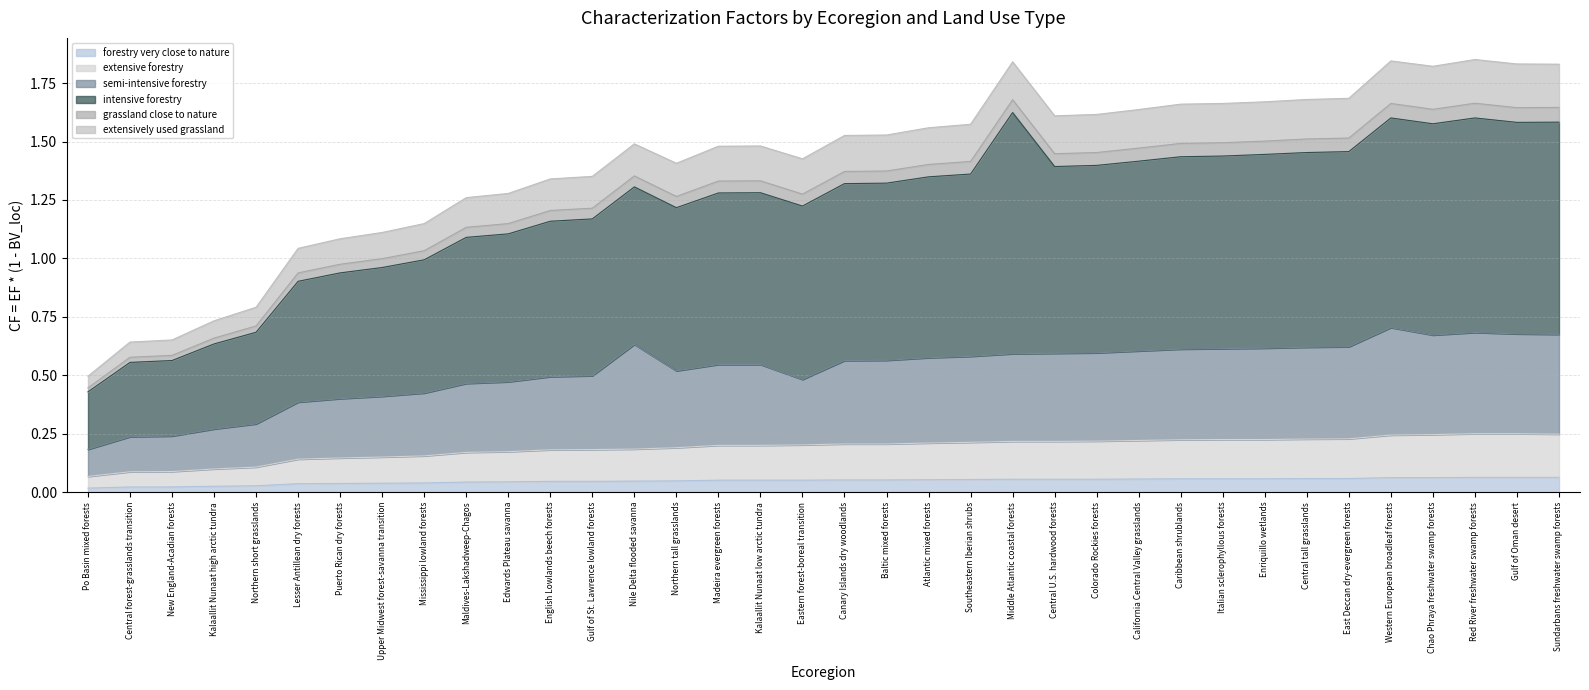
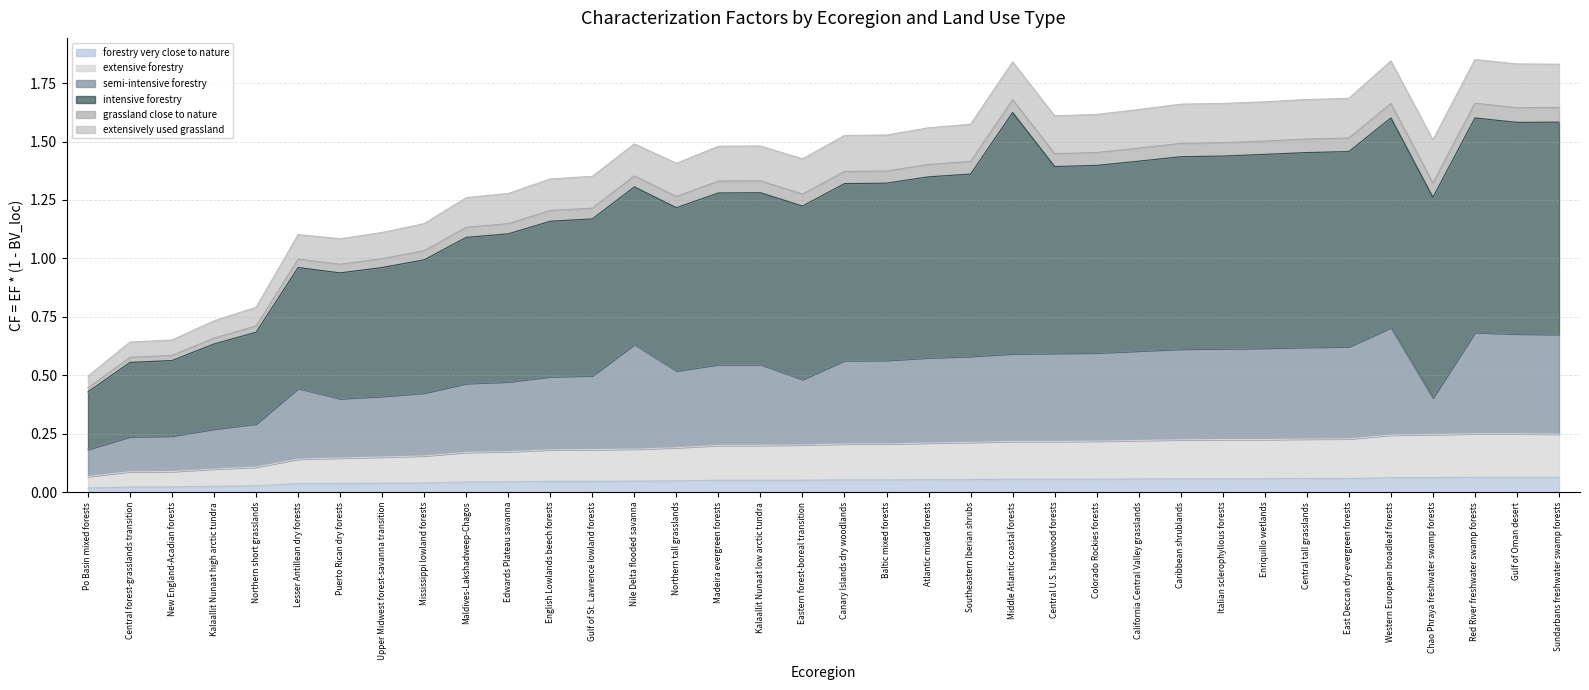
semi-intensive forestry, Lesser Antillean dry forests: 0.24 -> 0.30
semi-intensive forestry, Chao Phraya freshwater swamp forests: 0.43 -> 0.16
intensive forestry, Chao Phraya freshwater swamp forests: 0.90 -> 0.86
